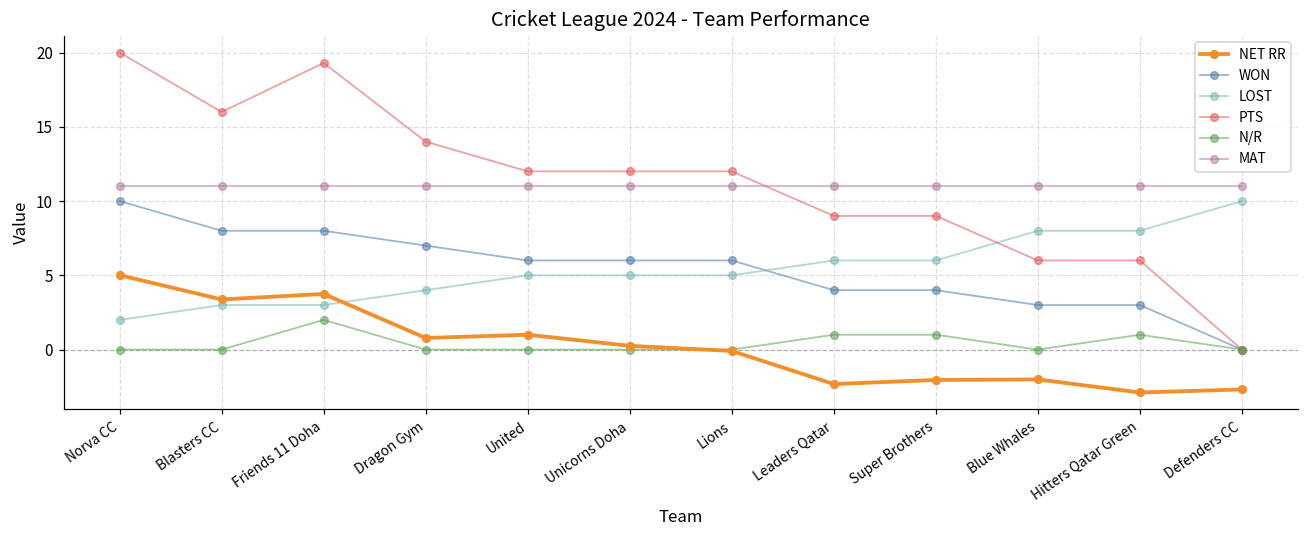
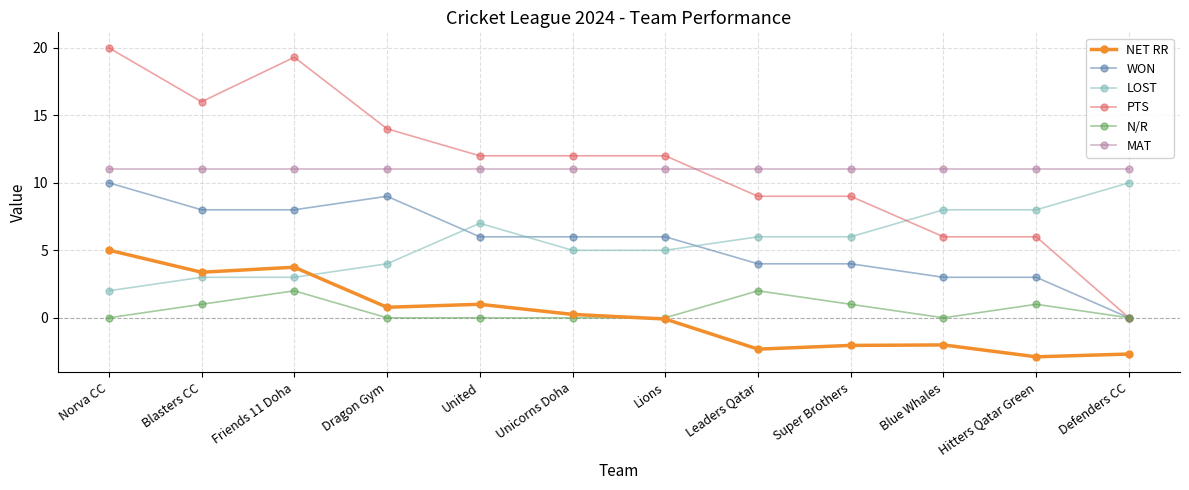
N/R, Blasters CC: 0 -> 1
WON, Dragon Gym: 7 -> 9
LOST, United: 5 -> 7
N/R, Leaders Qatar: 1 -> 2
